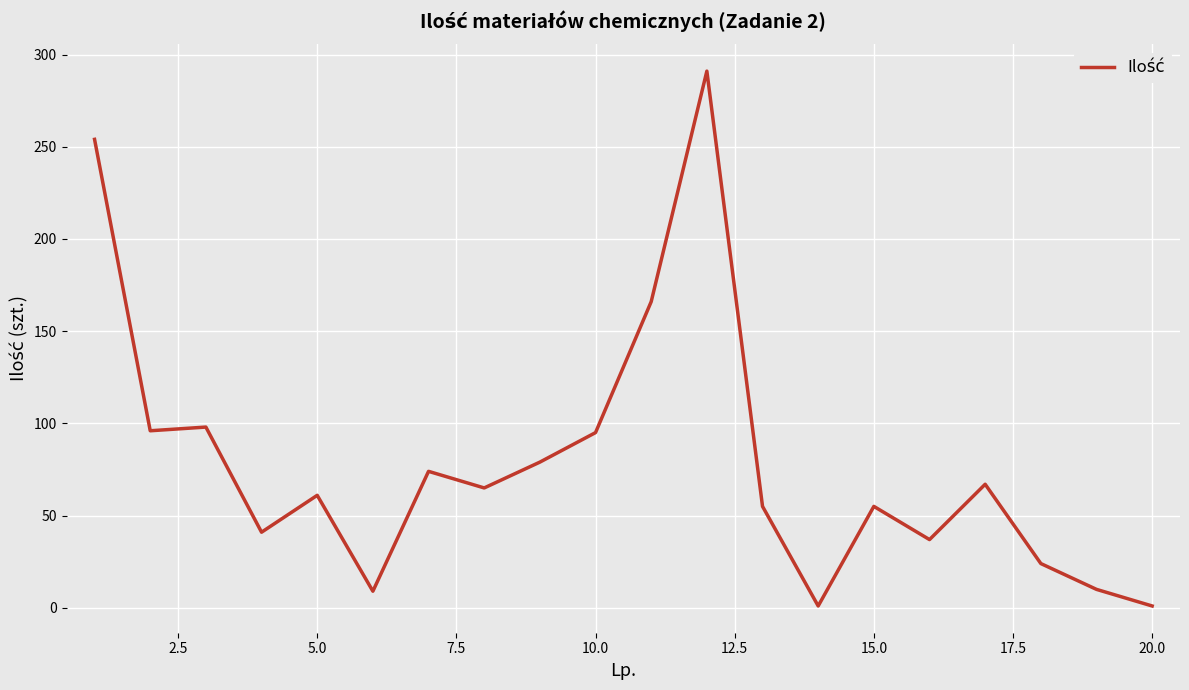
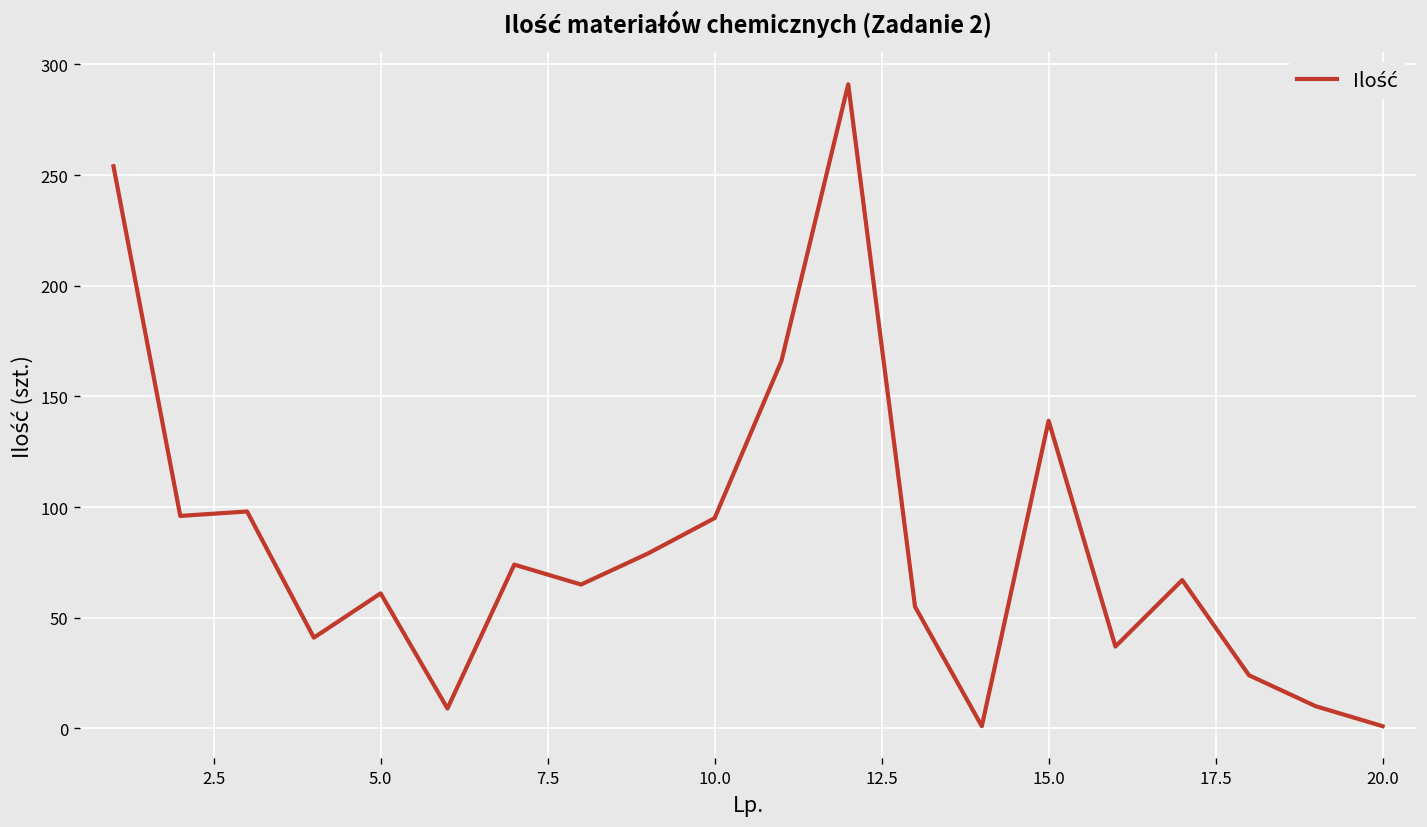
15.0: 55 -> 139
